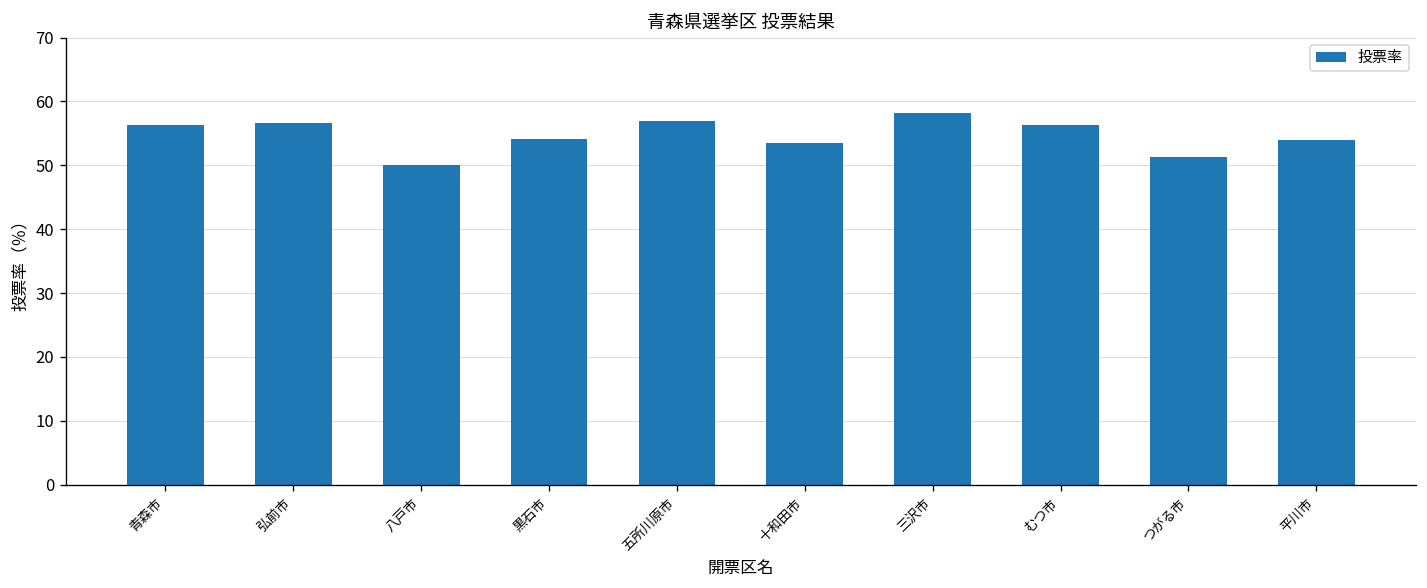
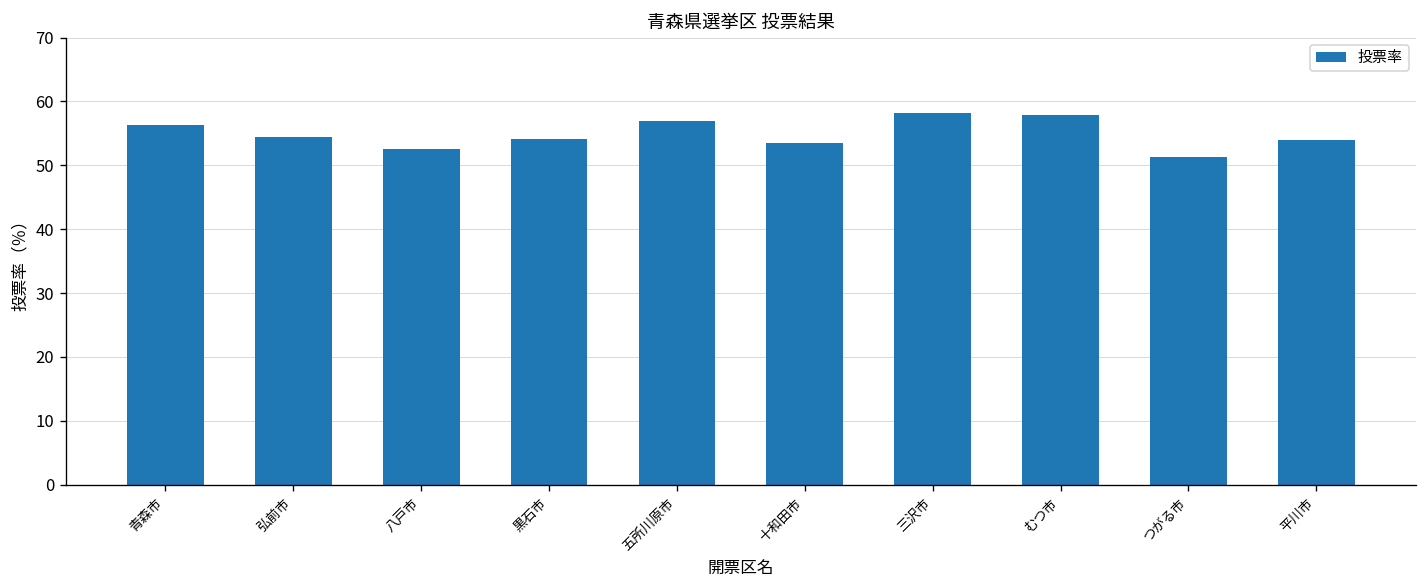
弘前市: 57 -> 54
八戸市: 50 -> 53
むつ市: 56 -> 58
